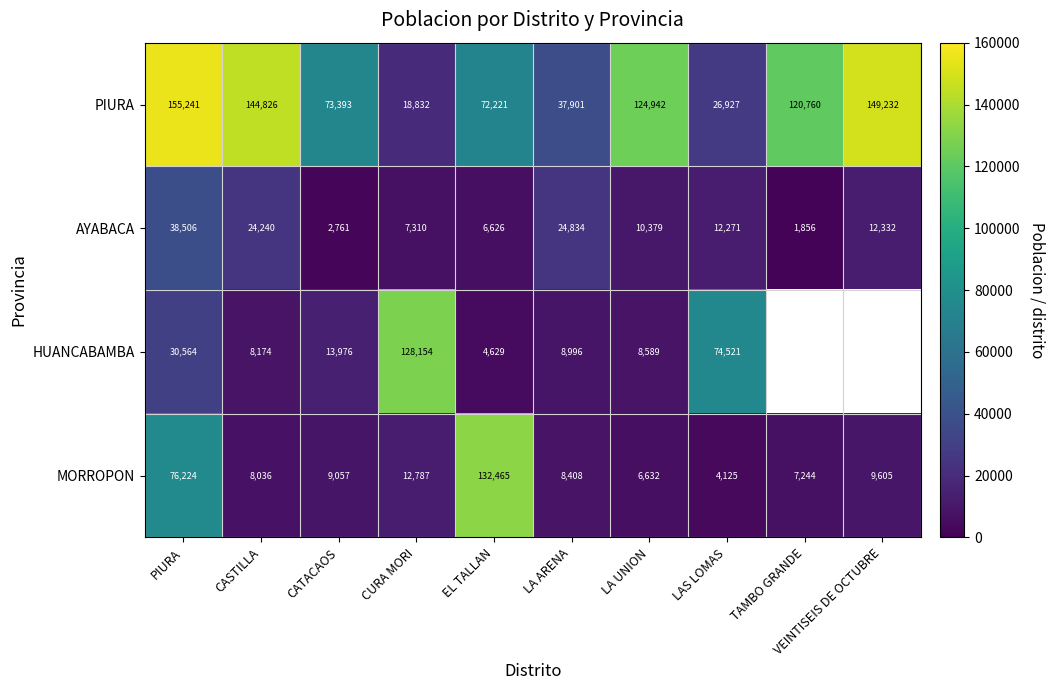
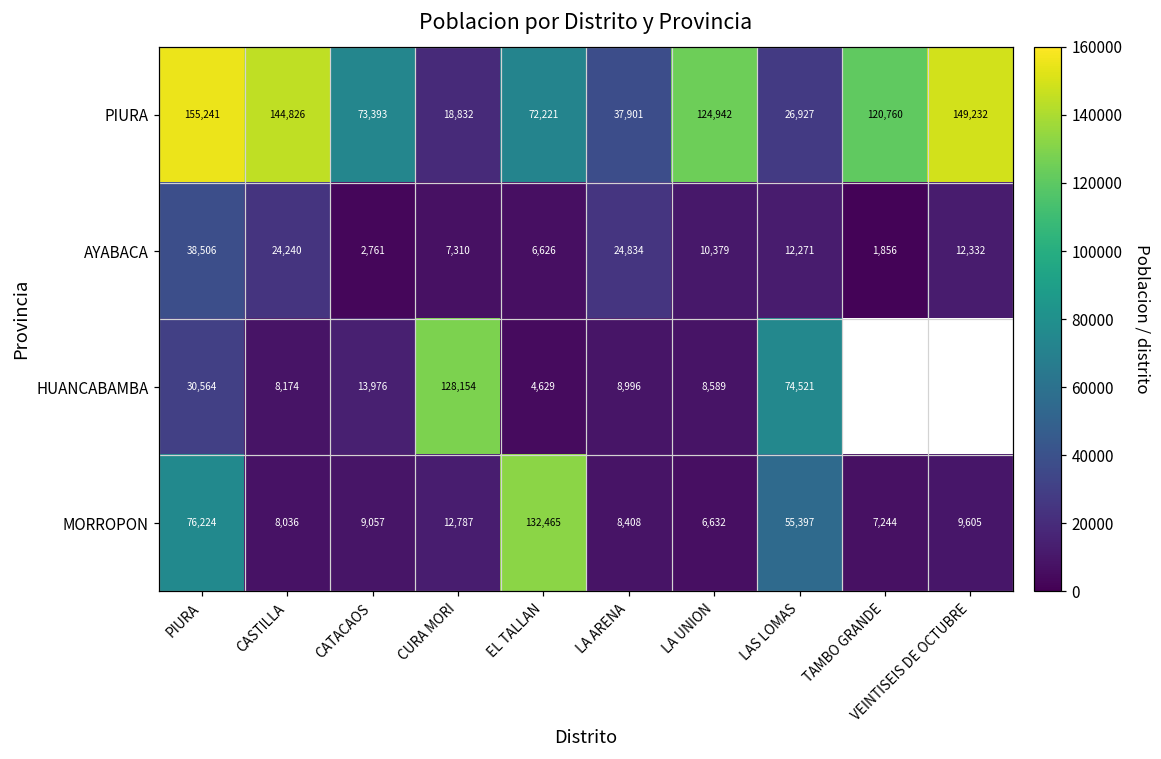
MORROPON, LAS LOMAS: 4,125 -> 55,397
